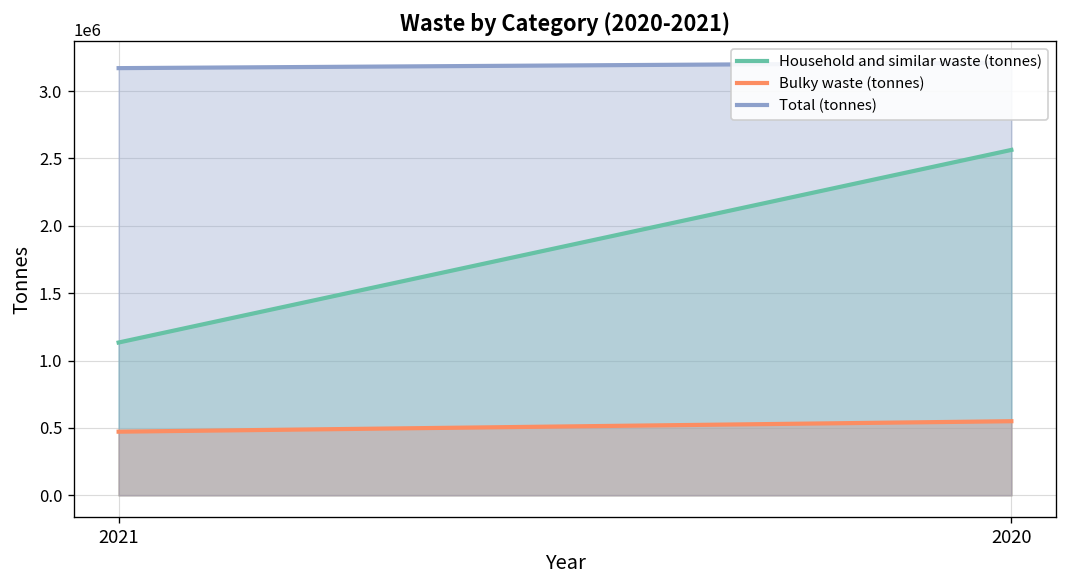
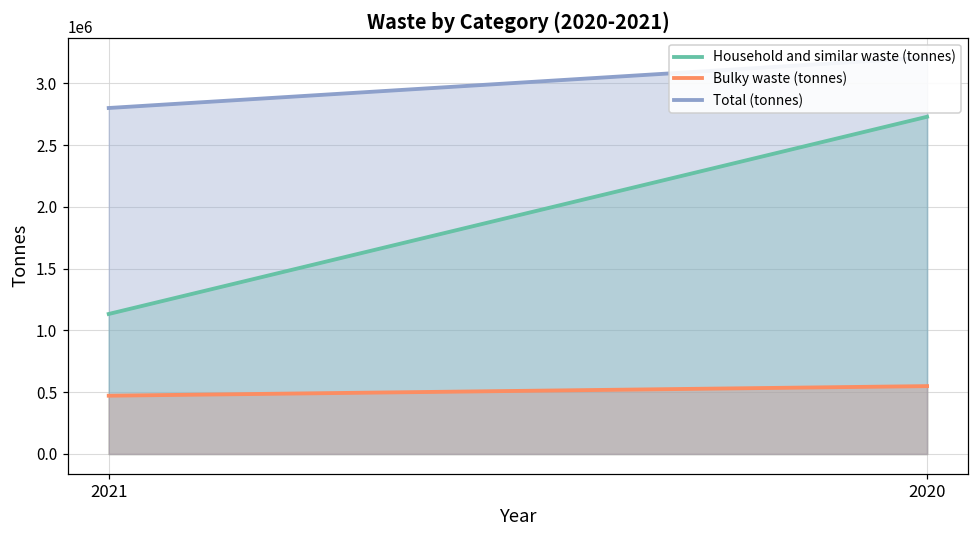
Total (tonnes), 2021: 3170000 -> 2800000
Household and similar waste (tonnes), 2020: 2560000 -> 2730000
